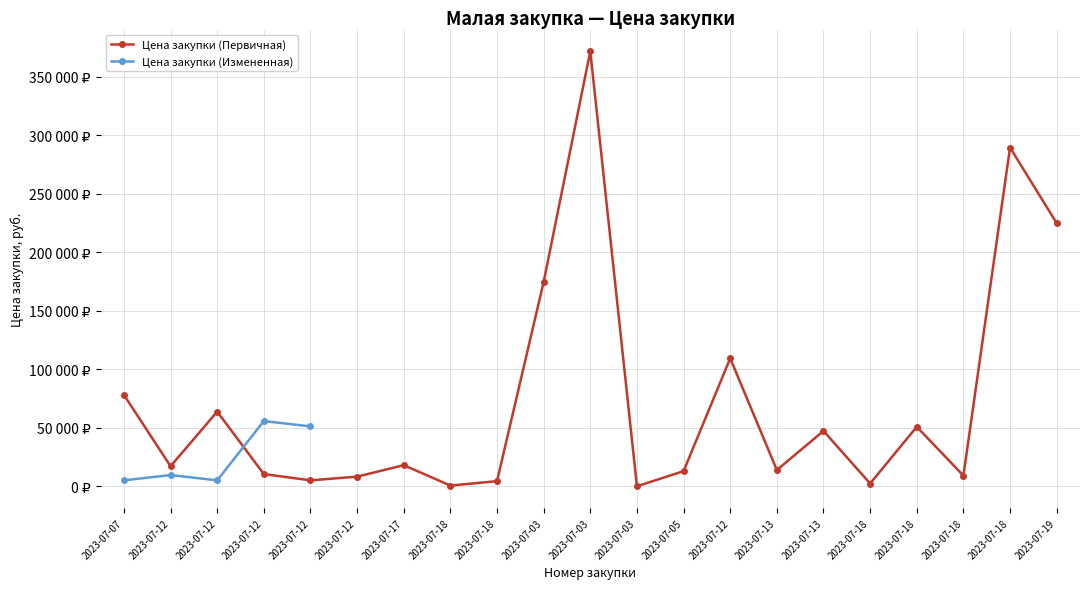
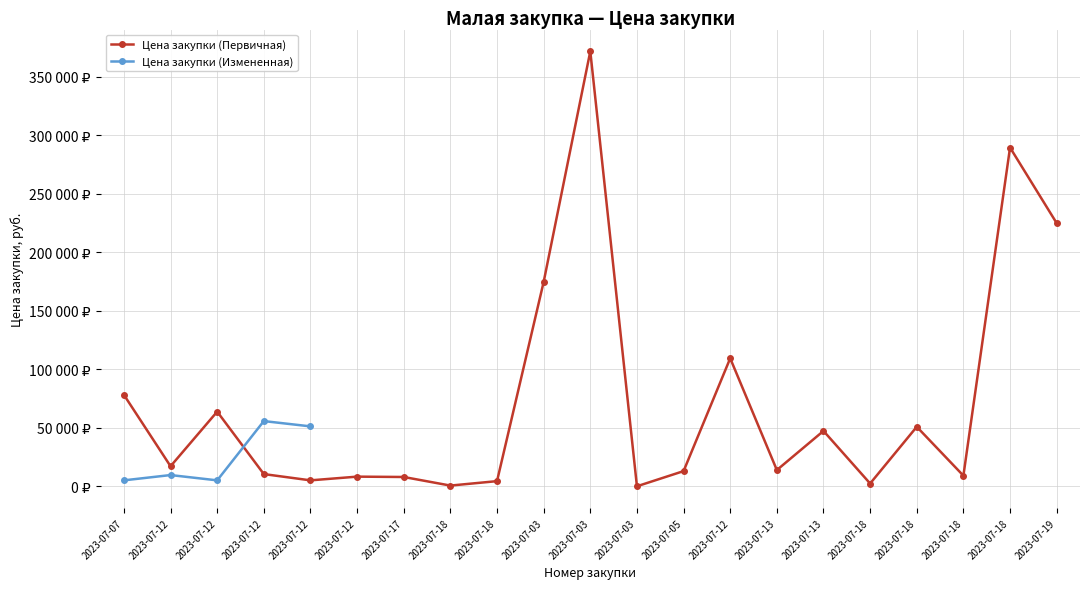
Цена закупки (Первичная), 2023-07-17: 18000 ₽ -> 8000 ₽
